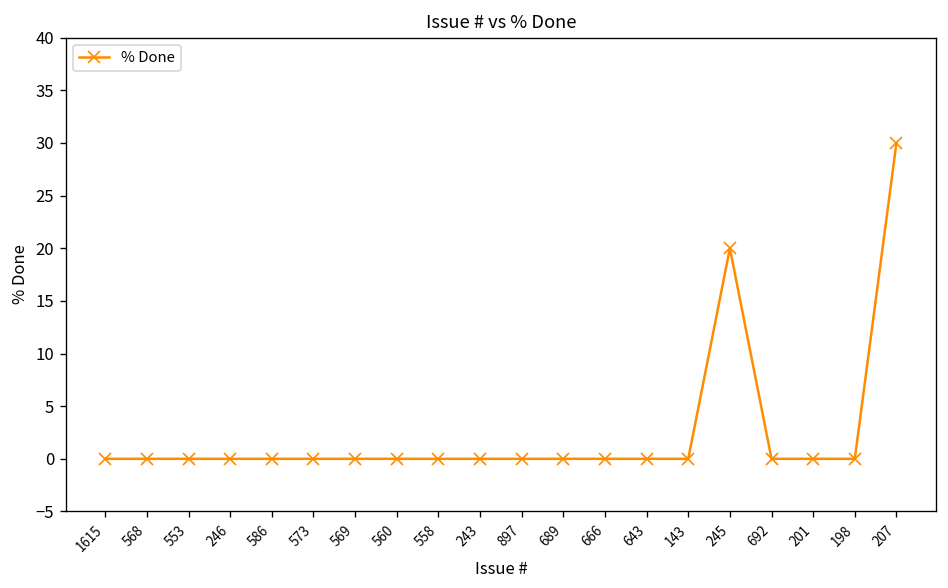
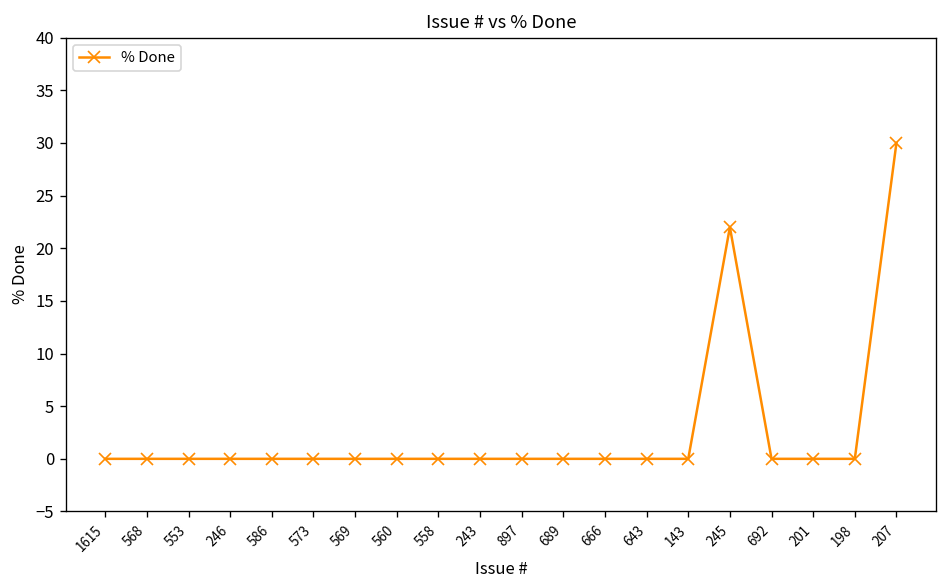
245: 20 -> 22
